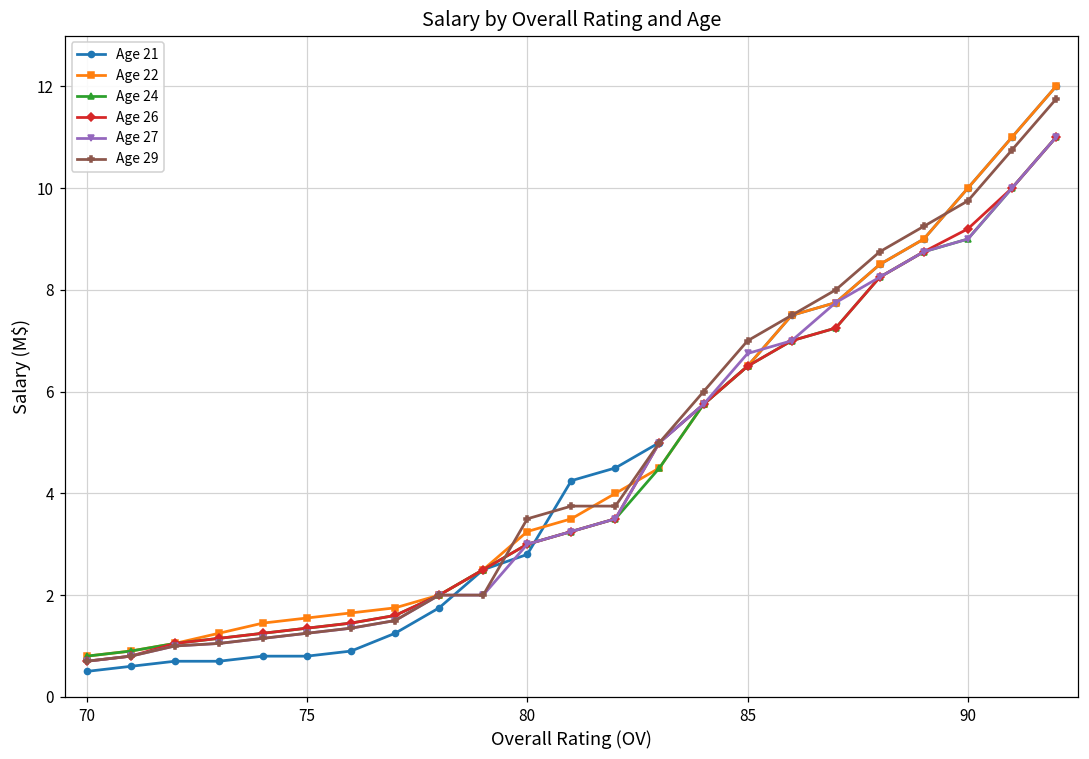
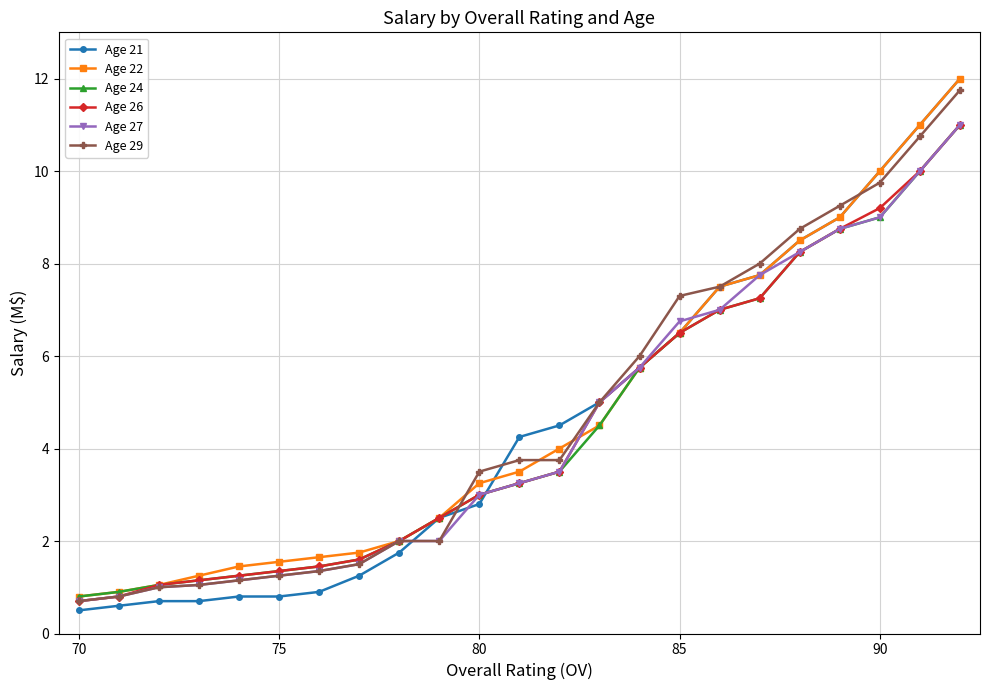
Age 29, 85: 7.0 -> 7.3
